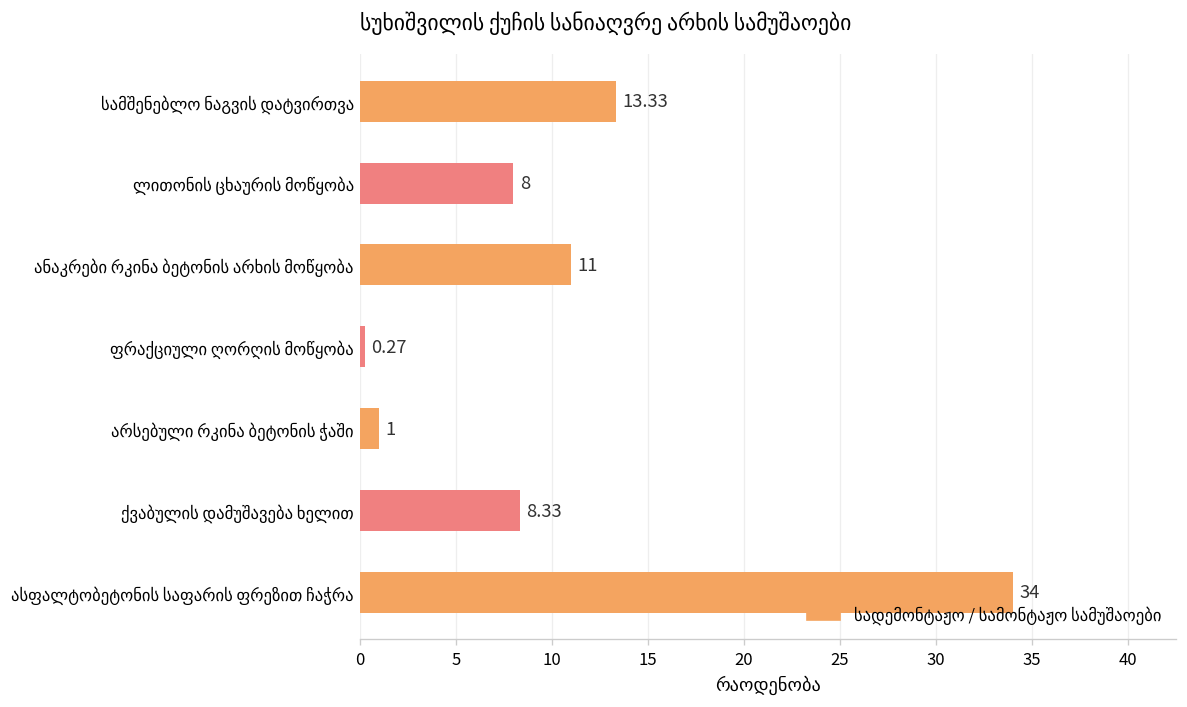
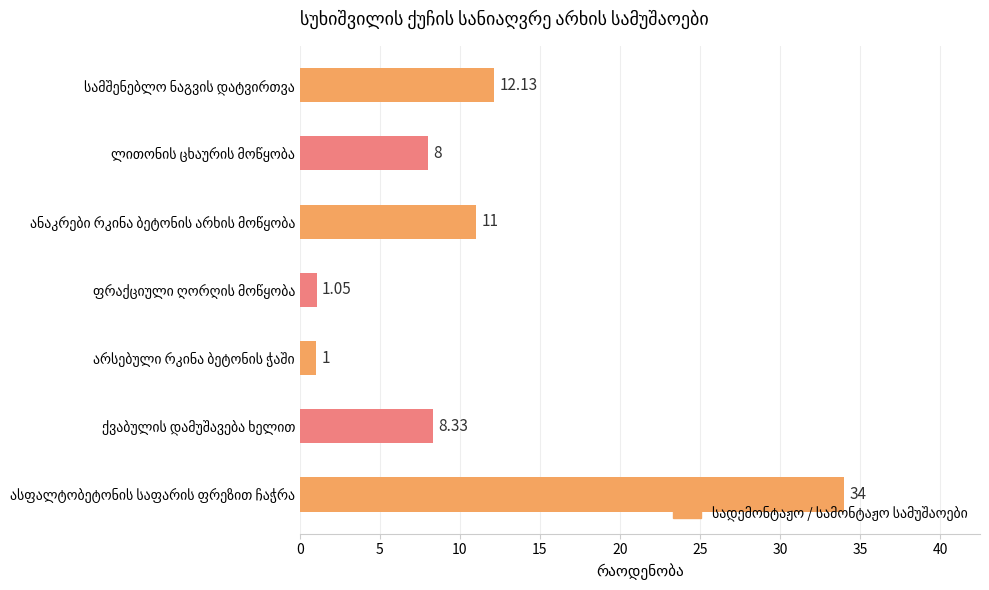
სამშენებლო ნაგვის დატვირთვა: 13.33 -> 12.13
ფრაქციული ღორღის მოწყობა: 0.27 -> 1.05
